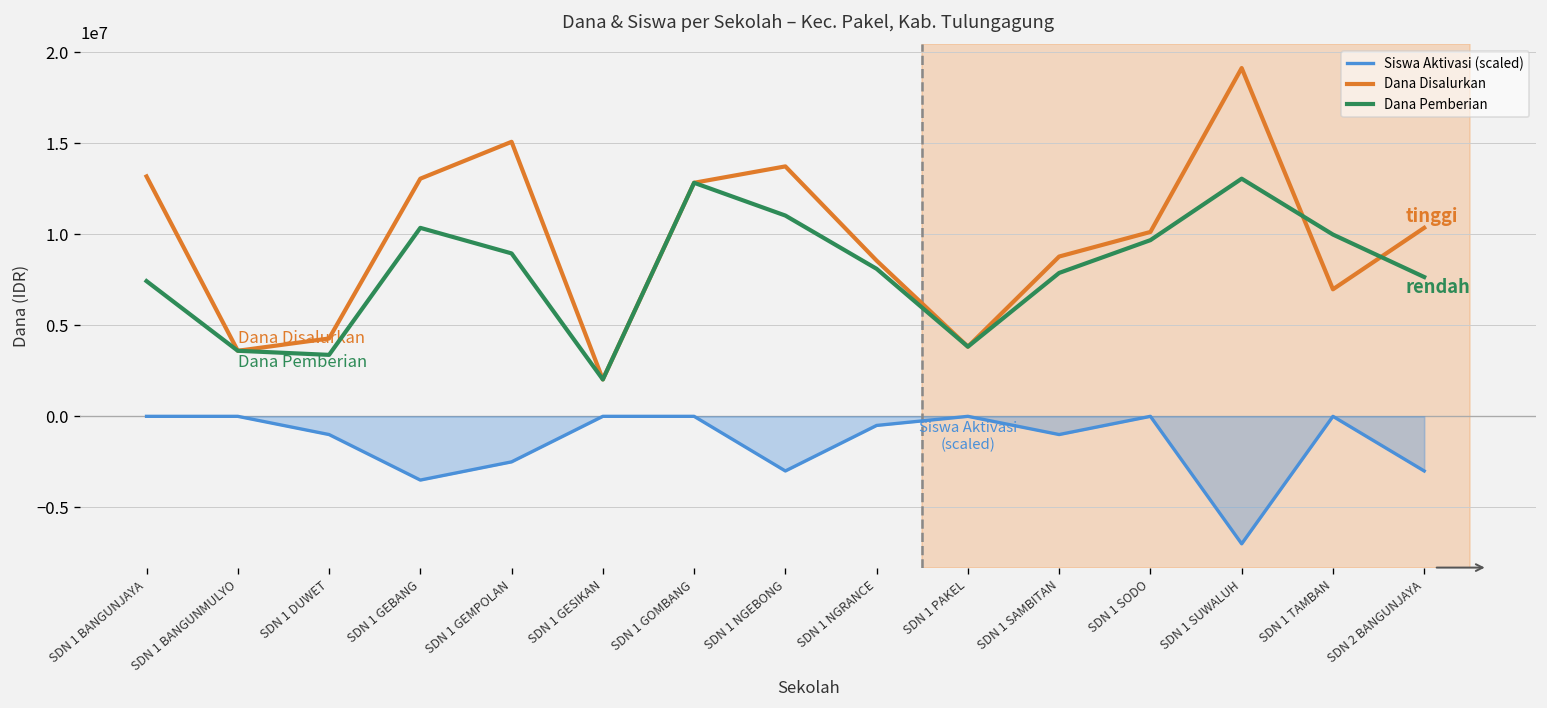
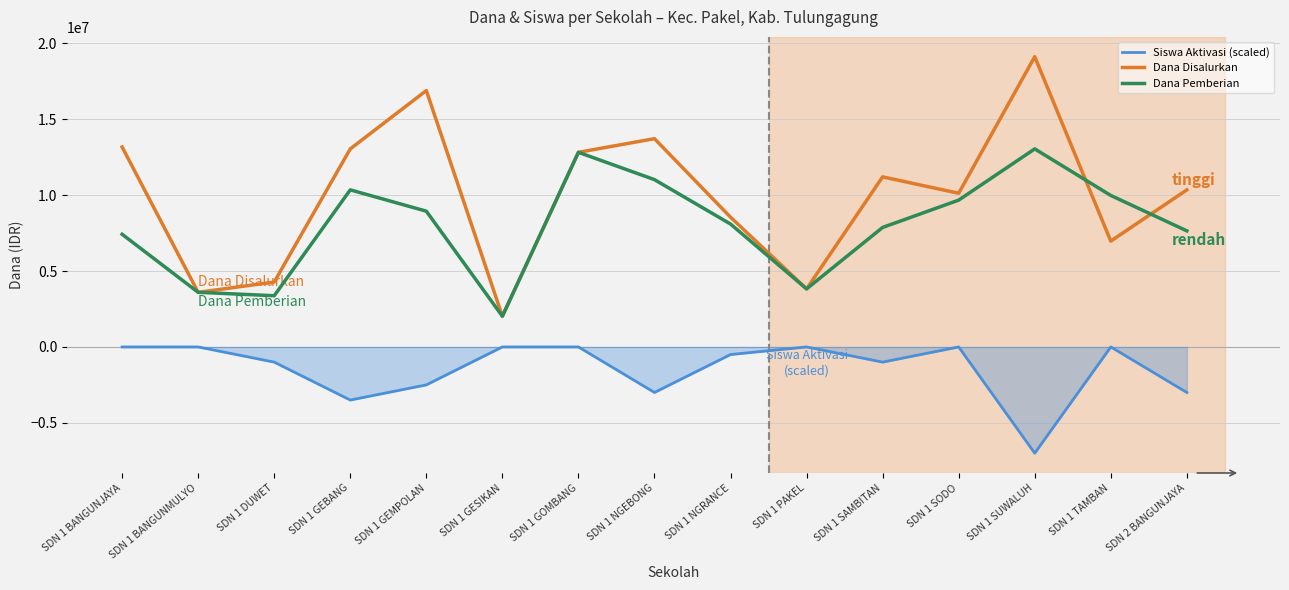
Dana Disalurkan, SDN 1 GEMPOLAN: 15100000 -> 16900000
Dana Disalurkan, SDN 1 SAMBITAN: 8800000 -> 11200000
